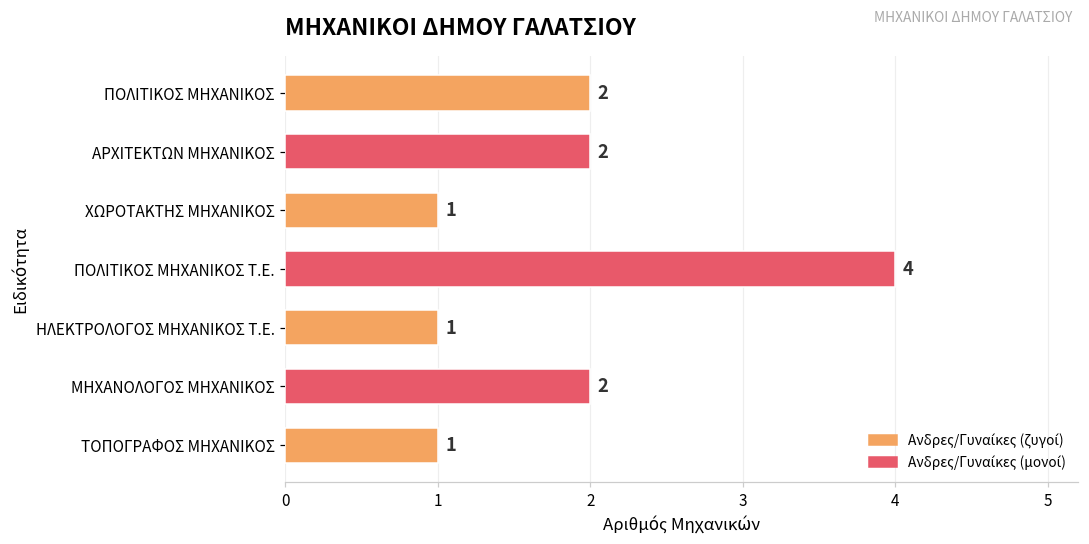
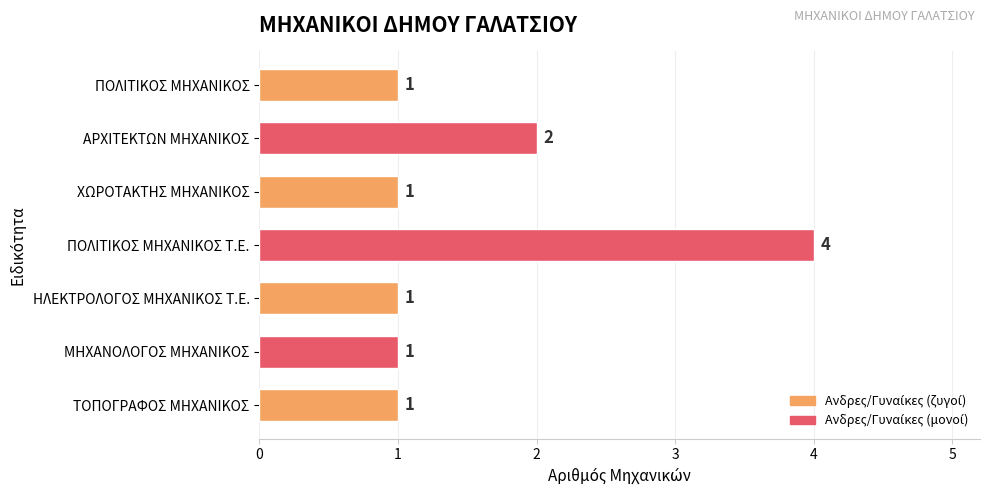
ΠΟΛΙΤΙΚΟΣ ΜΗΧΑΝΙΚΟΣ: 2 -> 1
ΜΗΧΑΝΟΛΟΓΟΣ ΜΗΧΑΝΙΚΟΣ: 2 -> 1
